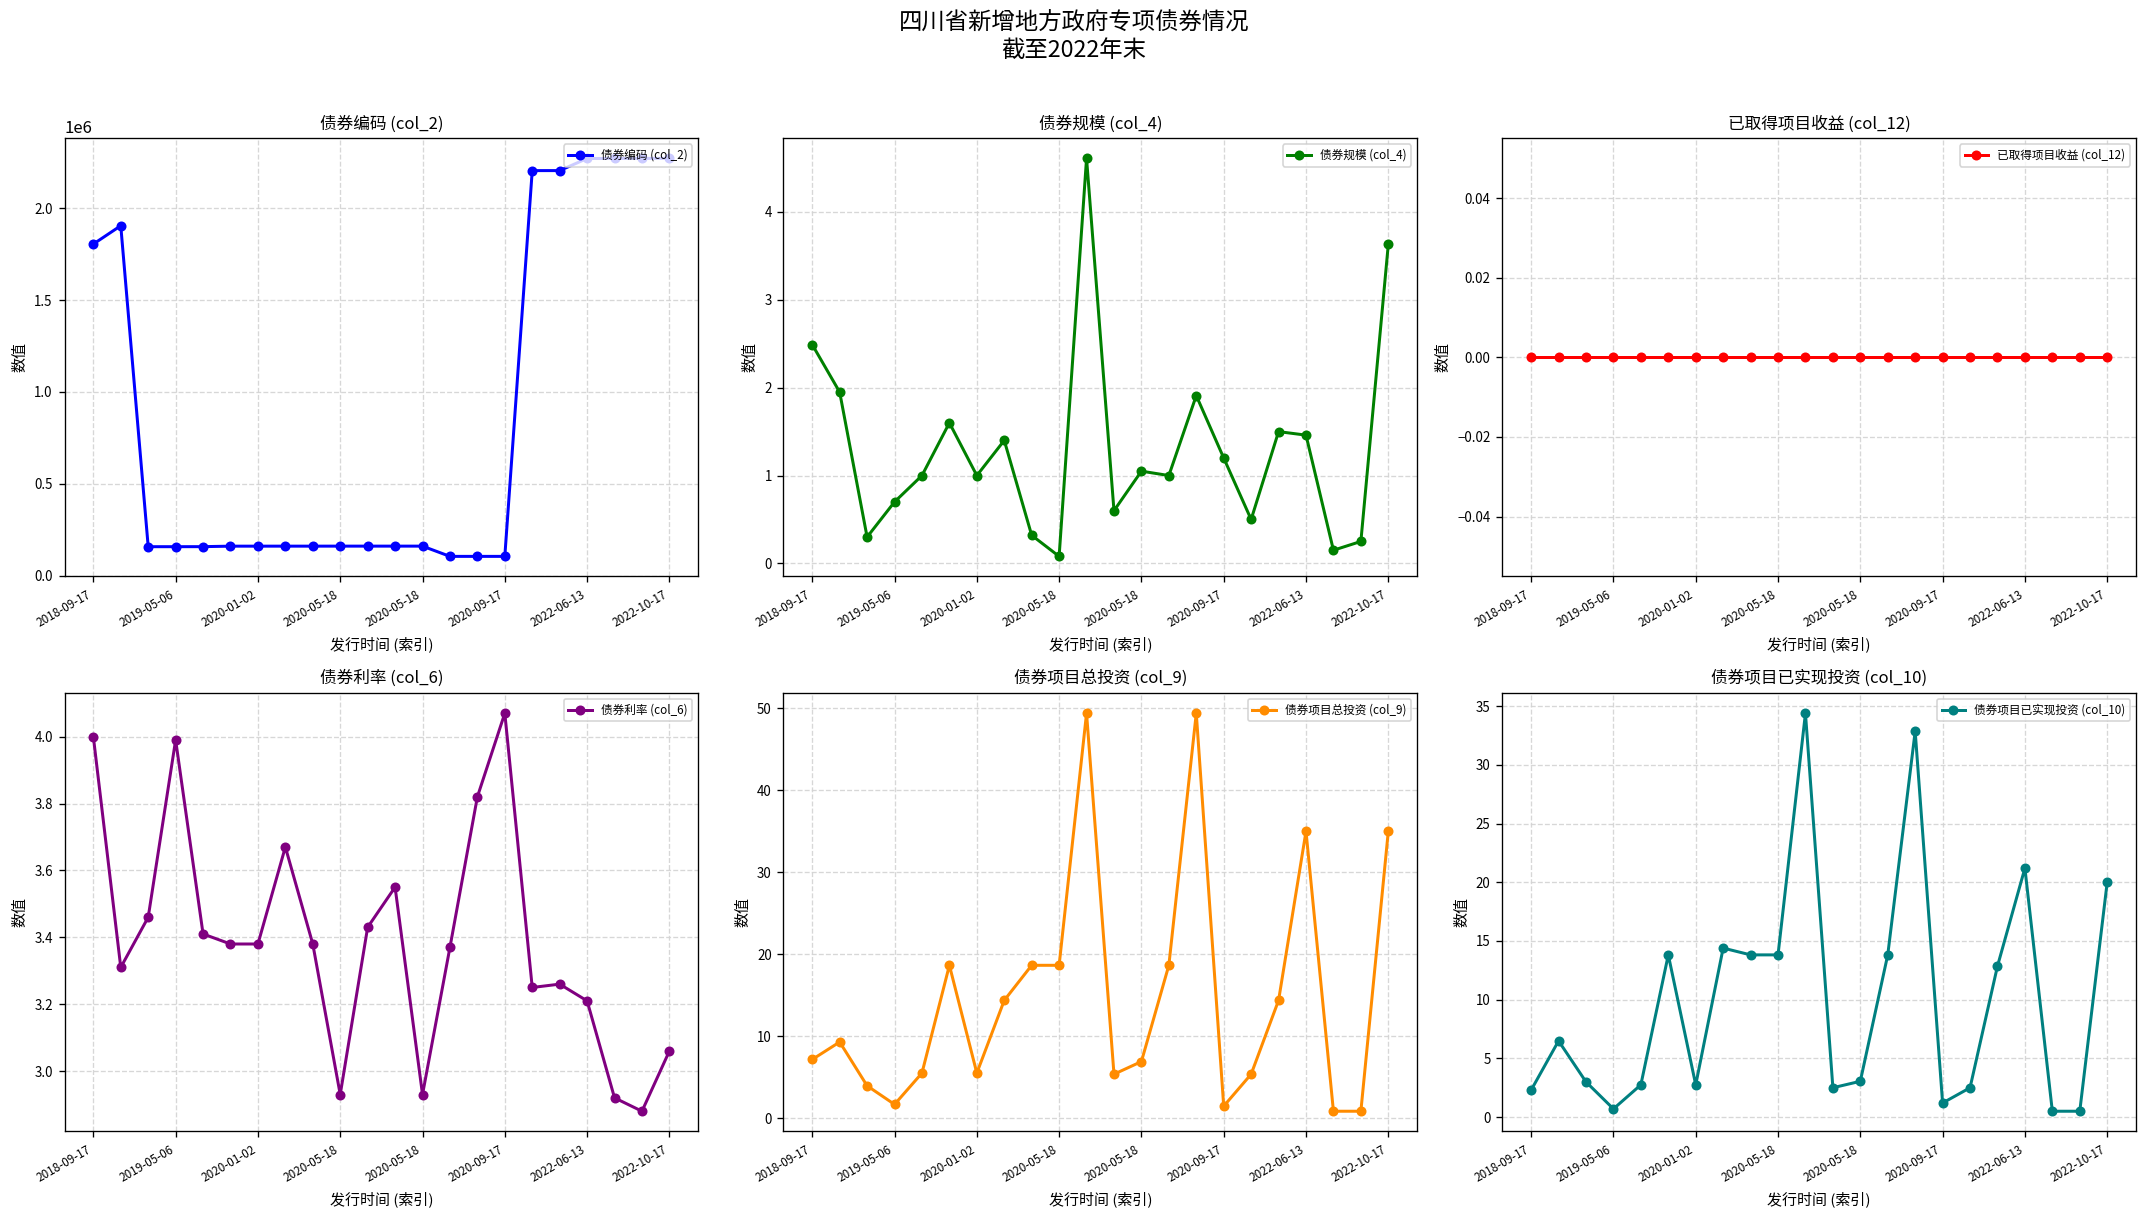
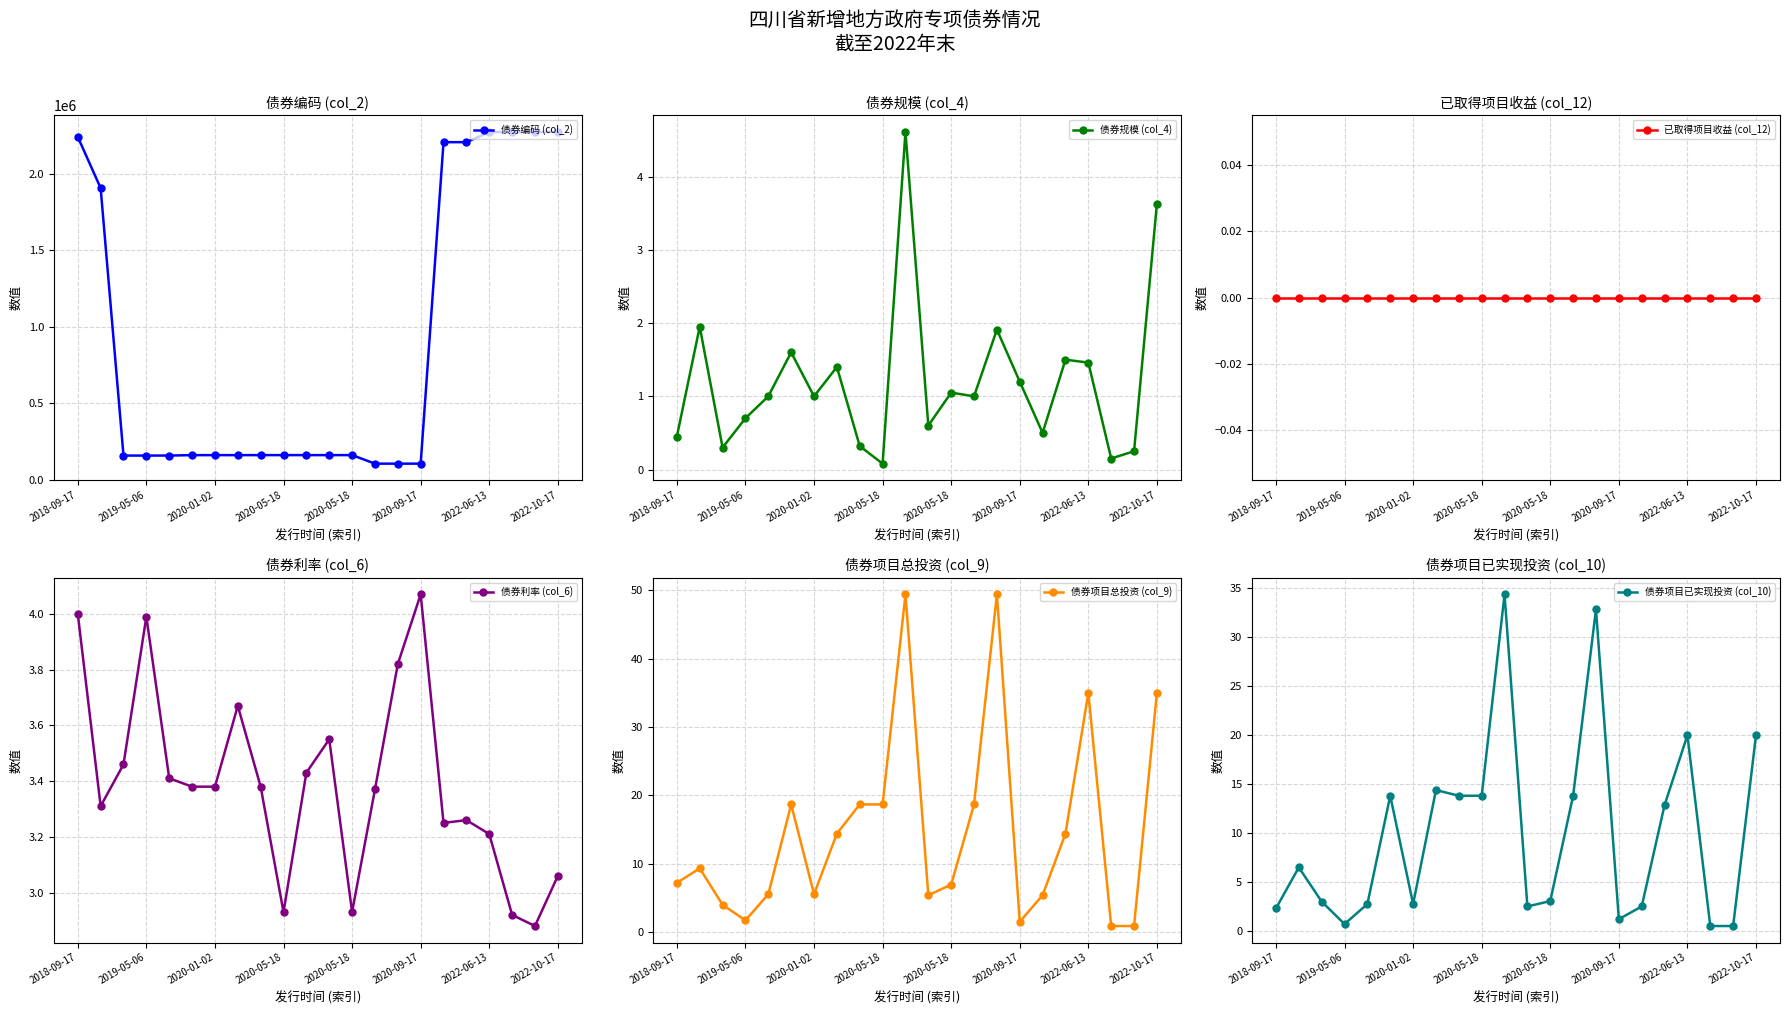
债券编码 (col_2), 2018-09-17: 1810000 -> 2240000
债券规模 (col_4), 2018-09-17: 2.5 -> 0.5
债券项目已实现投资 (col_10), 2022-06-13: 21 -> 20
